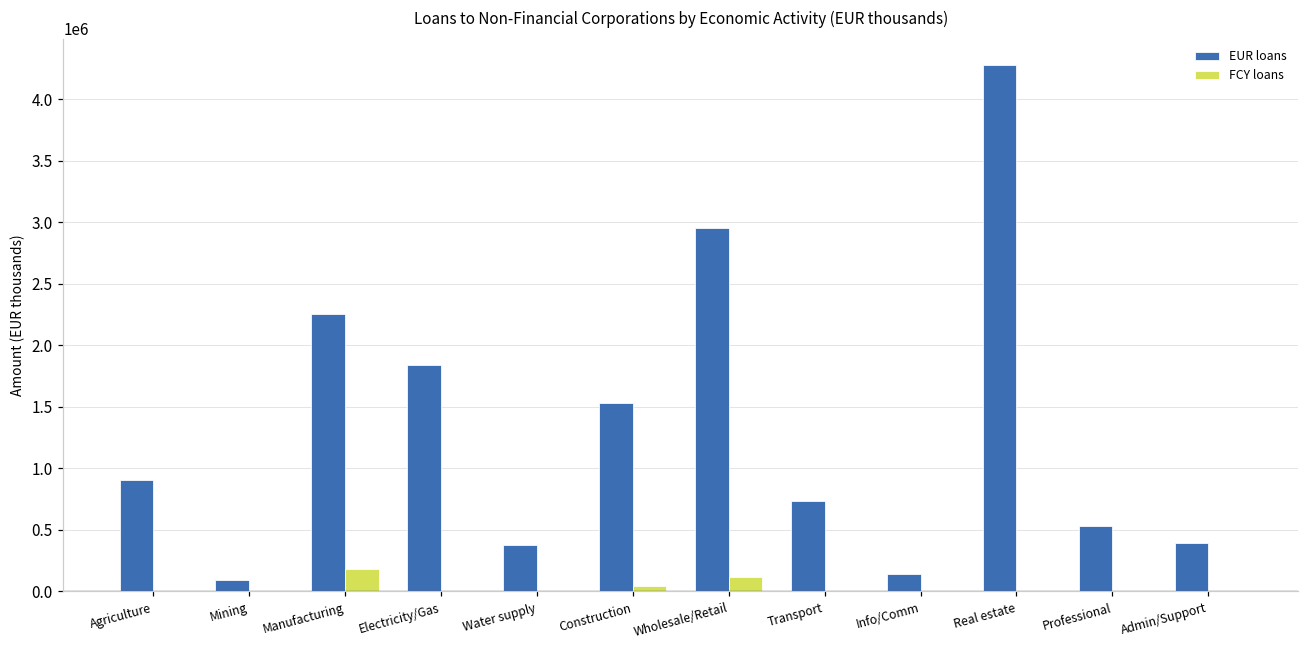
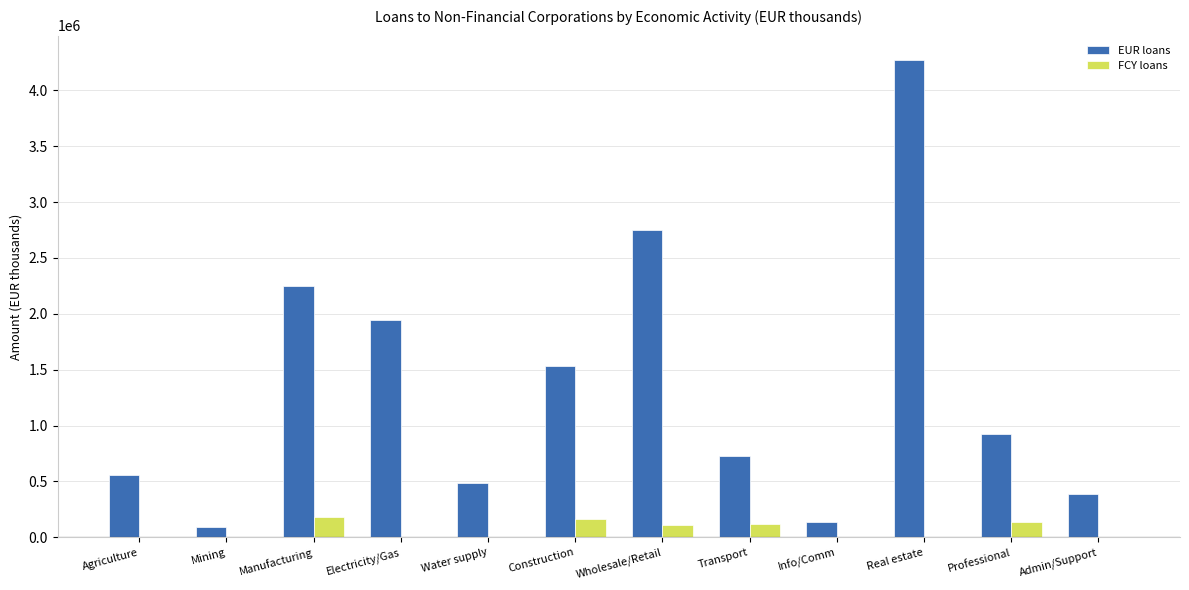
EUR loans, Agriculture: 900000 -> 560000
EUR loans, Electricity/Gas: 1840000 -> 1950000
EUR loans, Water supply: 380000 -> 480000
FCY loans, Construction: 40000 -> 160000
EUR loans, Wholesale/Retail: 2950000 -> 2750000
FCY loans, Transport: 0 -> 120000
EUR loans, Professional: 530000 -> 930000
FCY loans, Professional: 0 -> 140000
